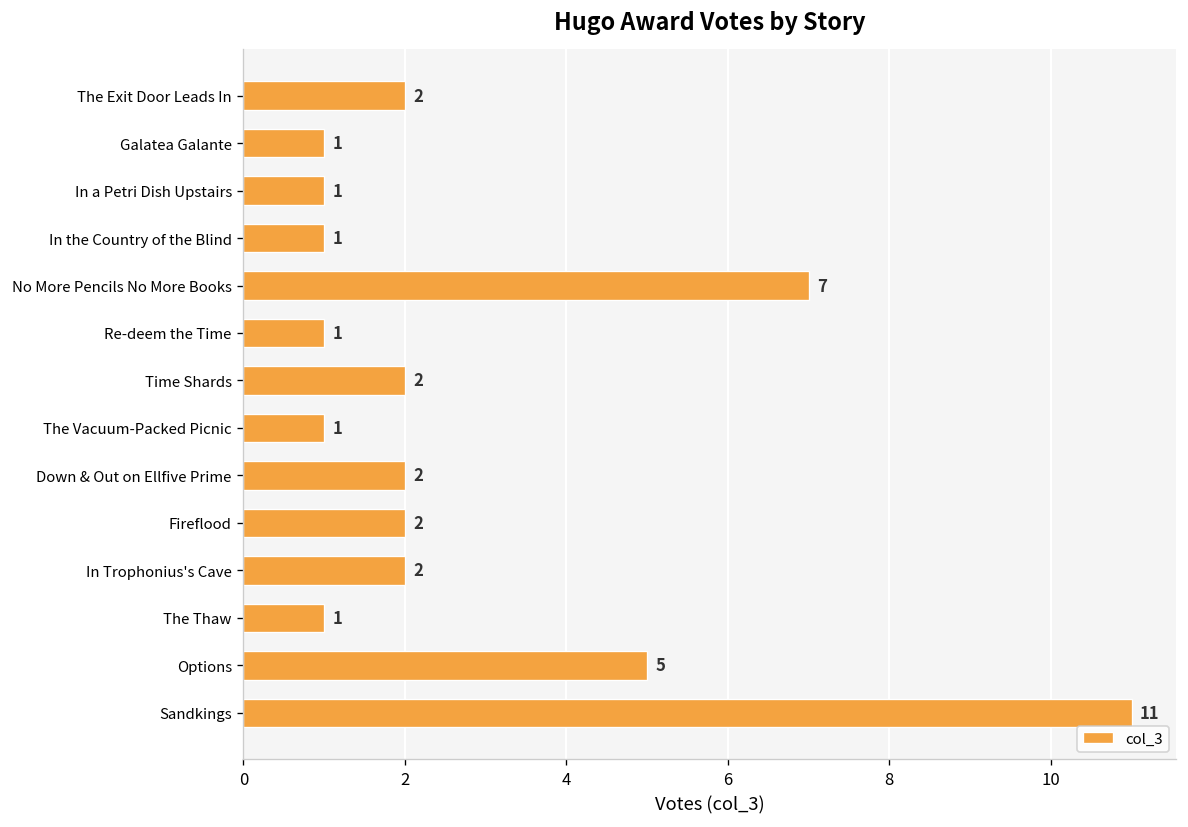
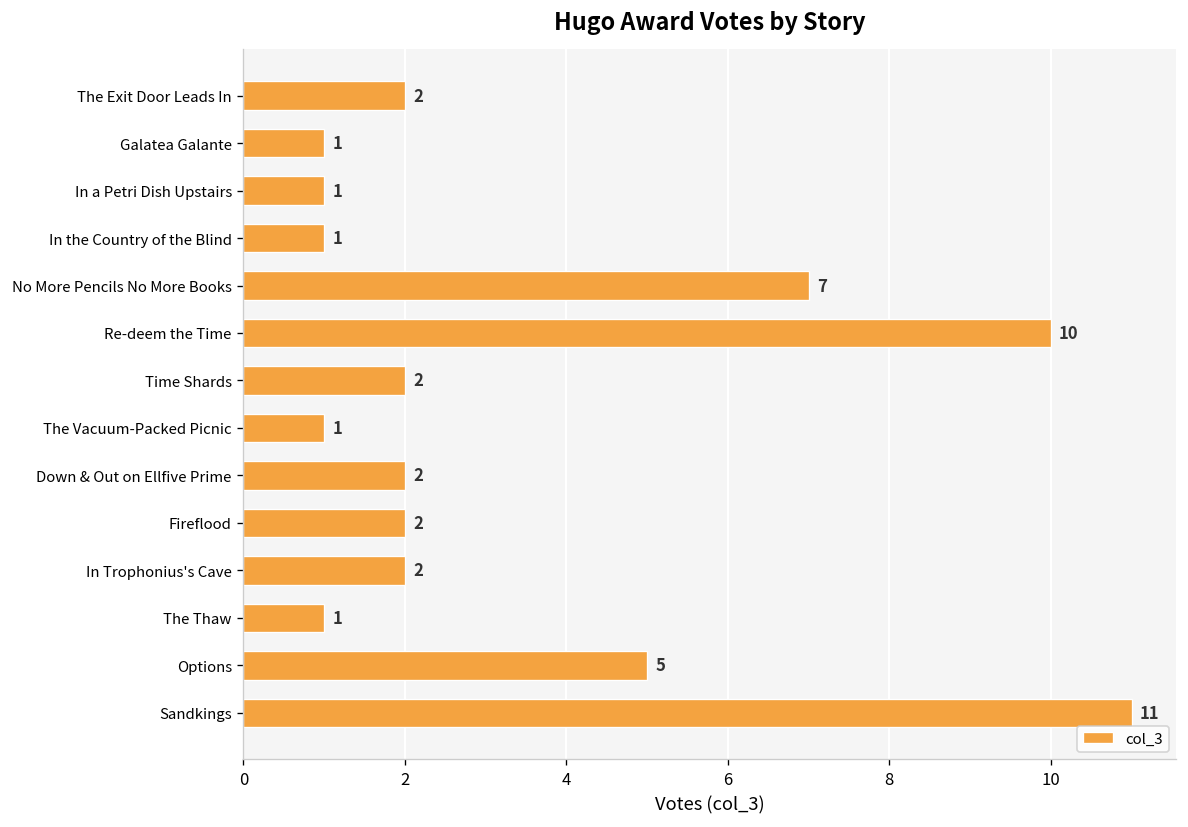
Re-deem the Time: 1 -> 10
